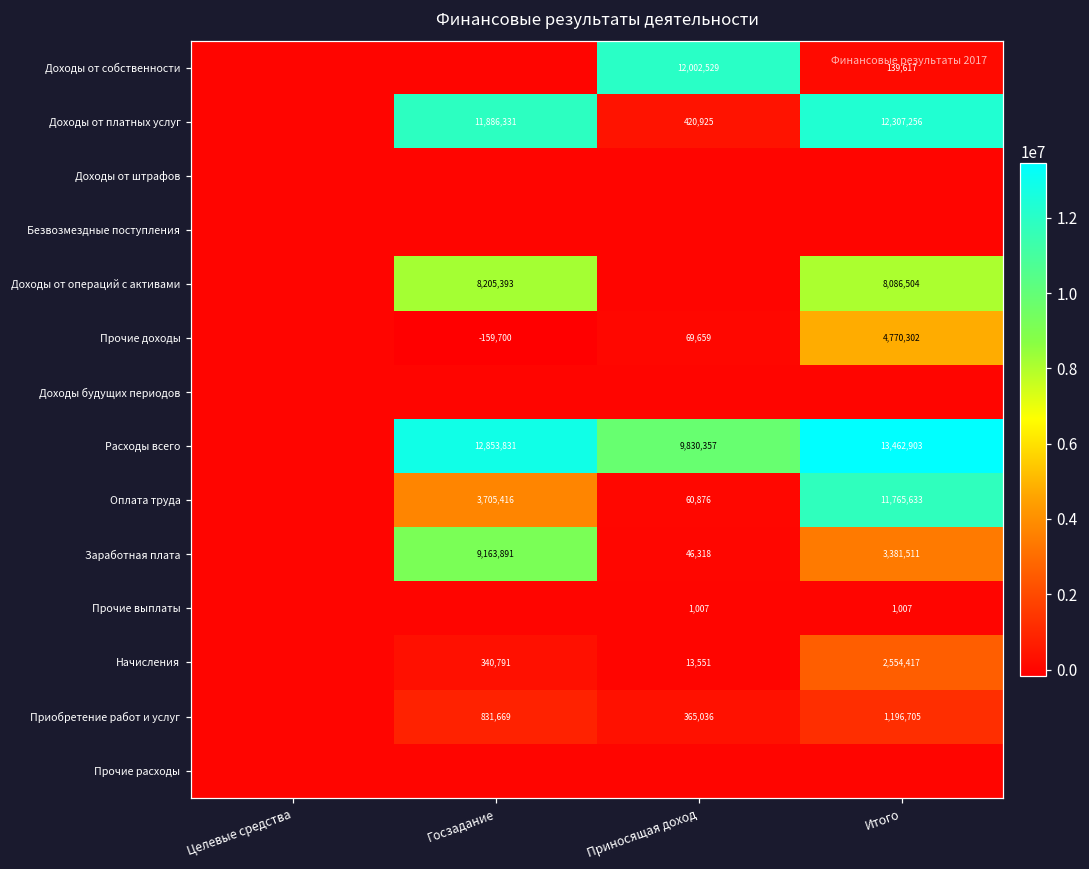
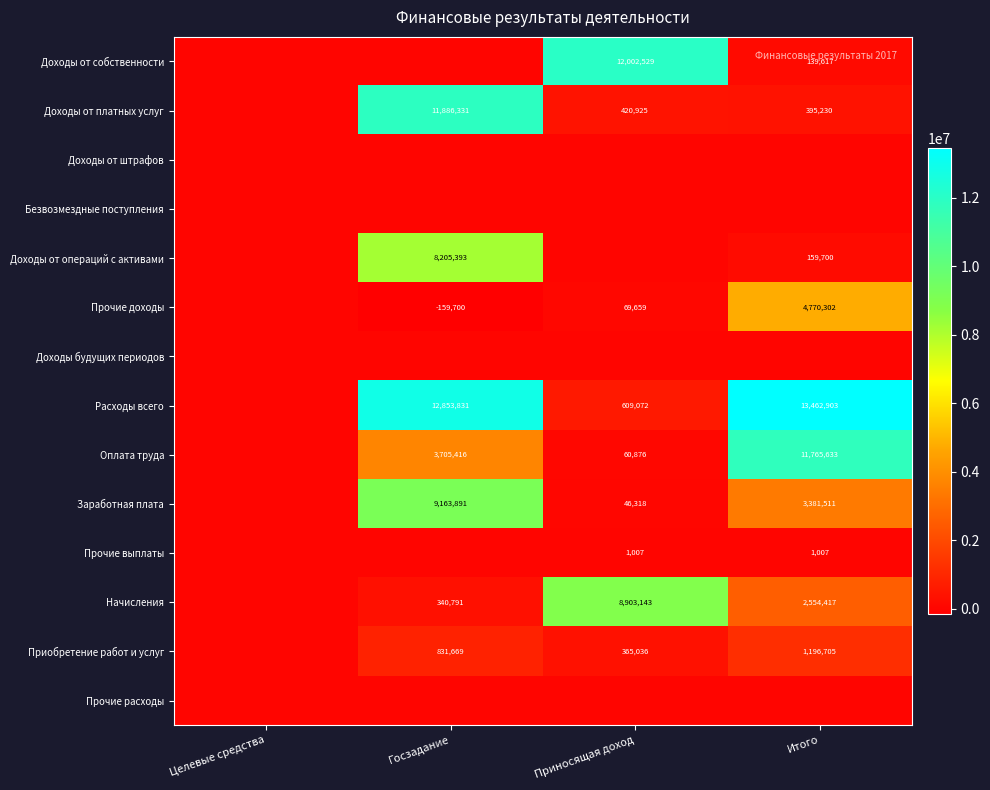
Доходы от платных услуг, Итого: 12,307,256 -> 395,230
Доходы от операций с активами, Итого: 8,086,504 -> 159,700
Расходы всего, Приносящая доход: 9,830,357 -> 609,072
Начисления, Приносящая доход: 13,551 -> 8,903,143
